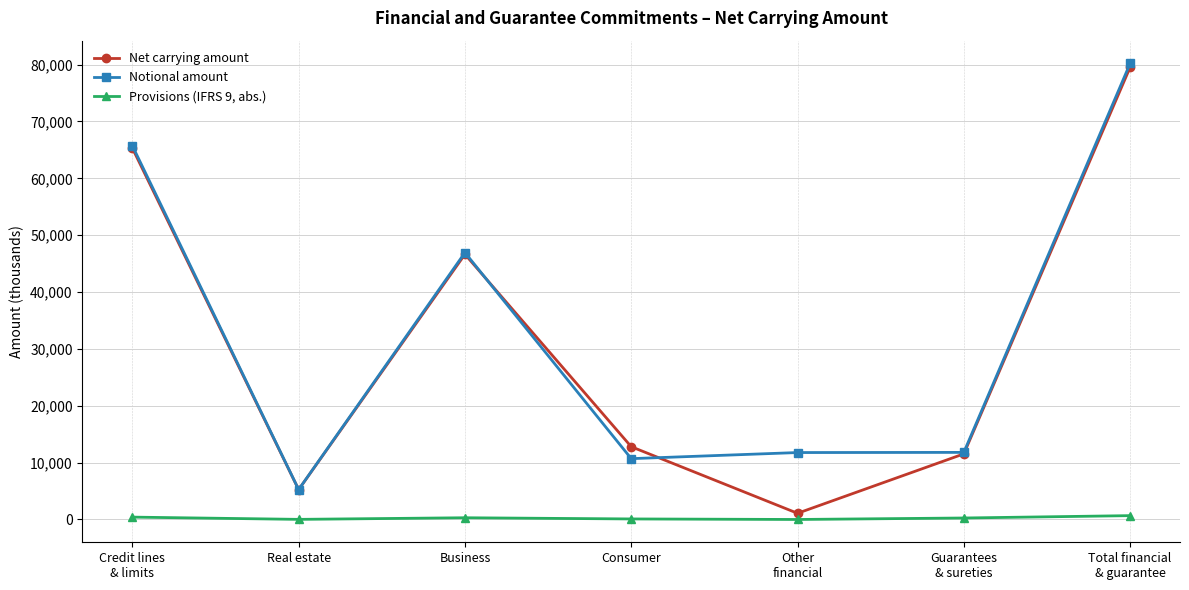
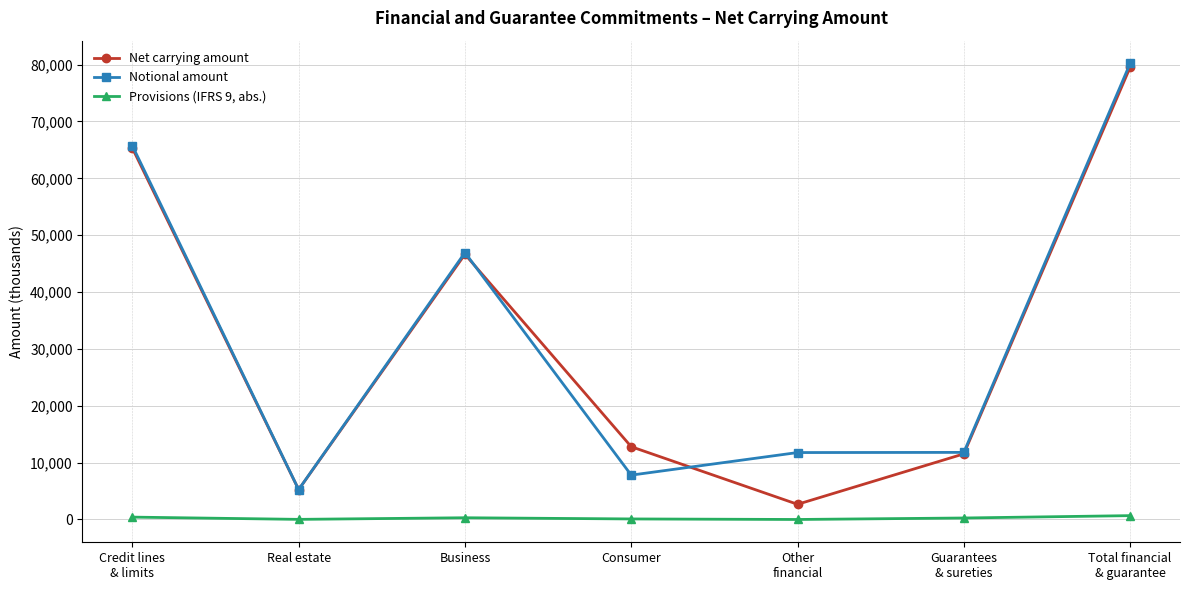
Notional amount, Consumer: 11,000 -> 8,000
Net carrying amount, Other financial: 1,000 -> 3,000
